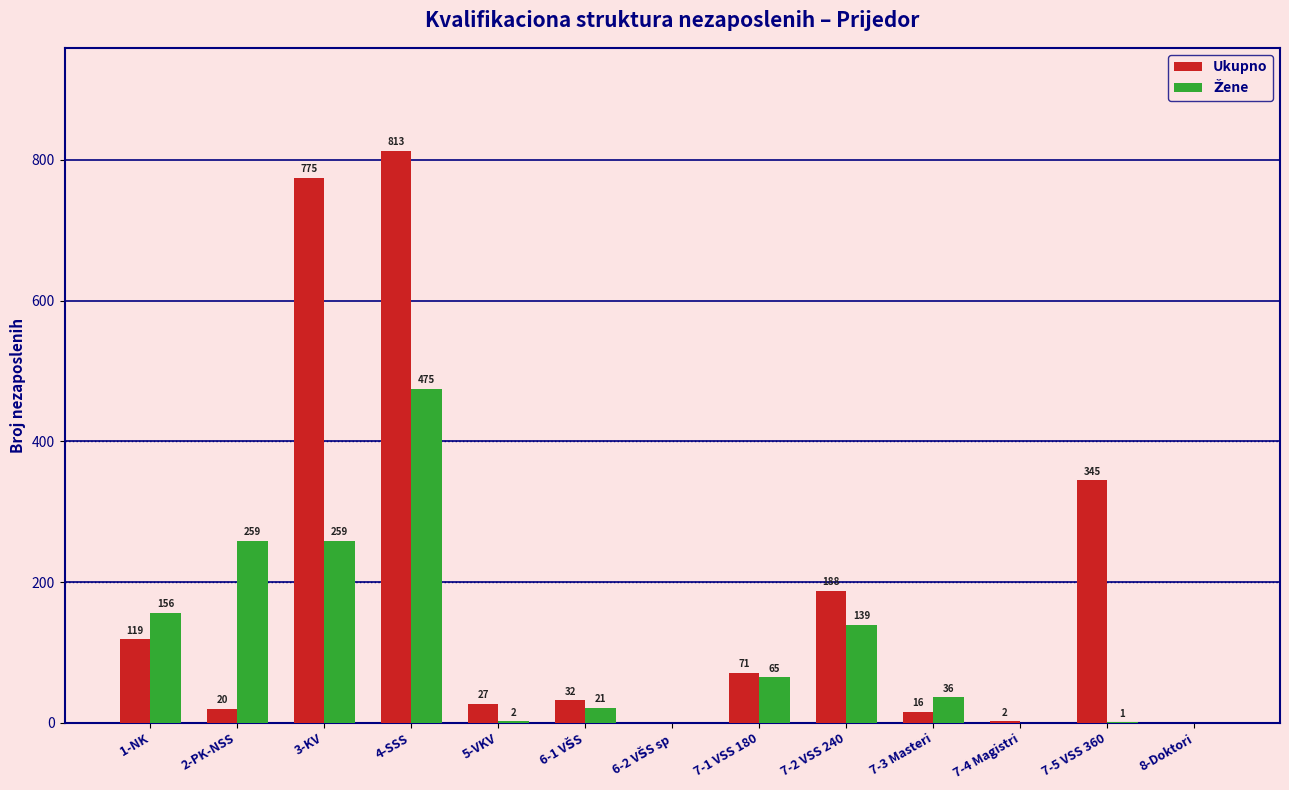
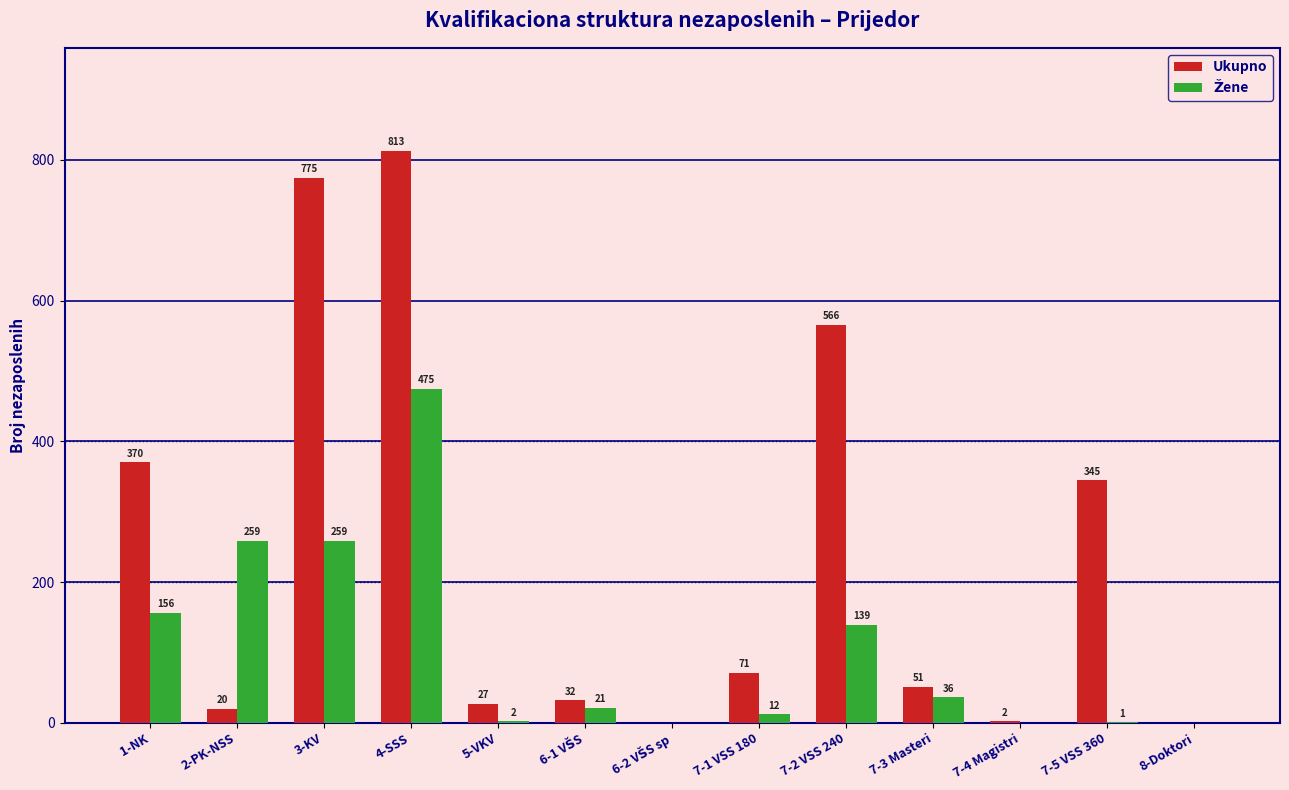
Ukupno, 1-NK: 119 -> 370
Žene, 7-1 VSS 180: 65 -> 12
Ukupno, 7-2 VSS 240: 188 -> 566
Ukupno, 7-3 Masteri: 16 -> 51
